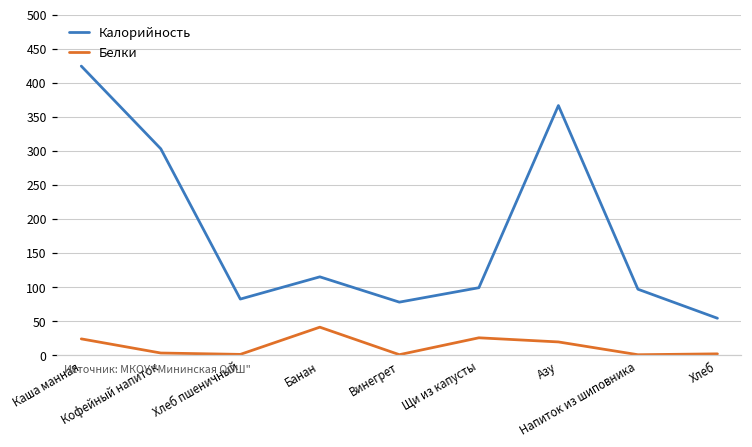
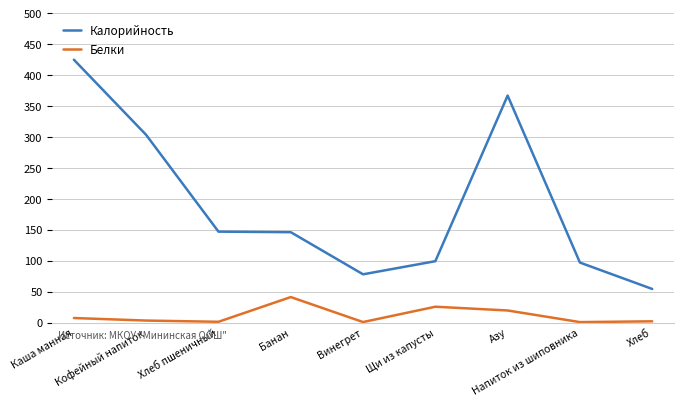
Белки, Каша манная: 20 -> 10
Калорийность, Хлеб пшеничный: 80 -> 150
Калорийность, Банан: 120 -> 150
